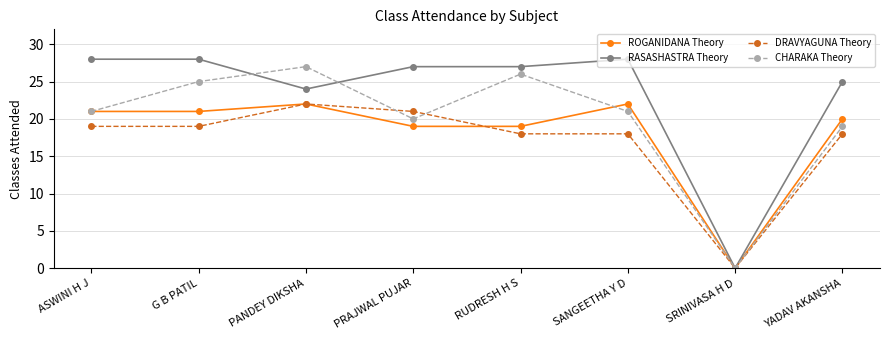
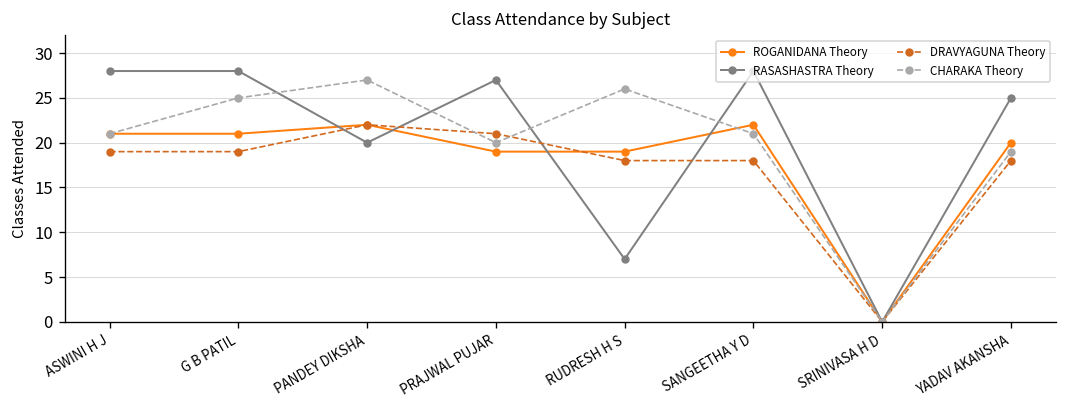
RASASHASTRA Theory, PANDEY DIKSHA: 24 -> 20
RASASHASTRA Theory, RUDRESH H S: 27 -> 7
